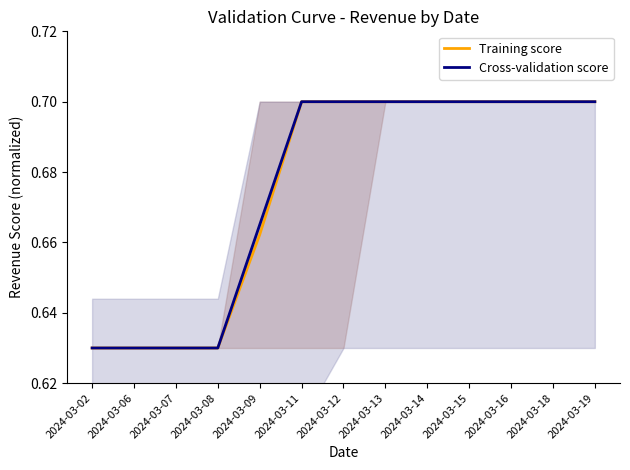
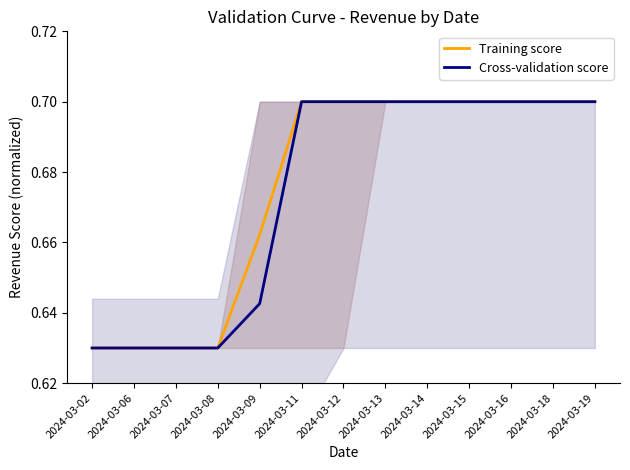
Cross-validation score, 2024-03-09: 0.665 -> 0.643
